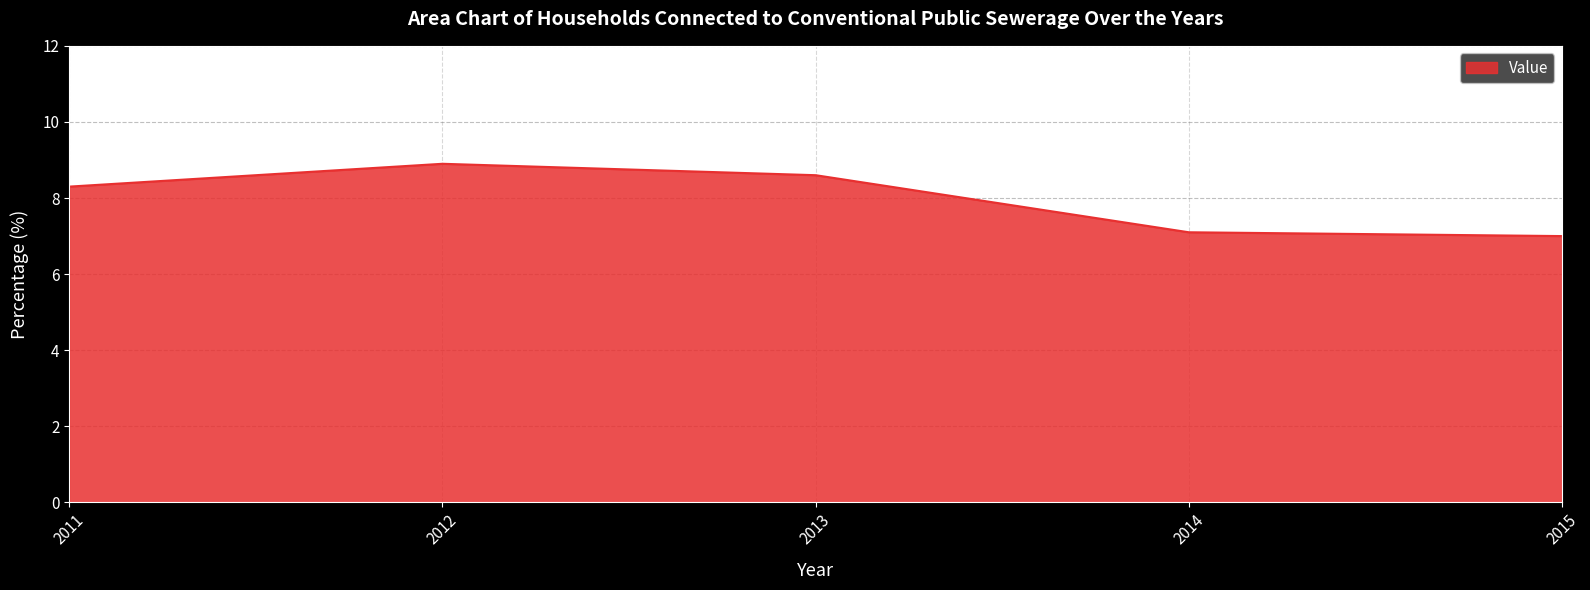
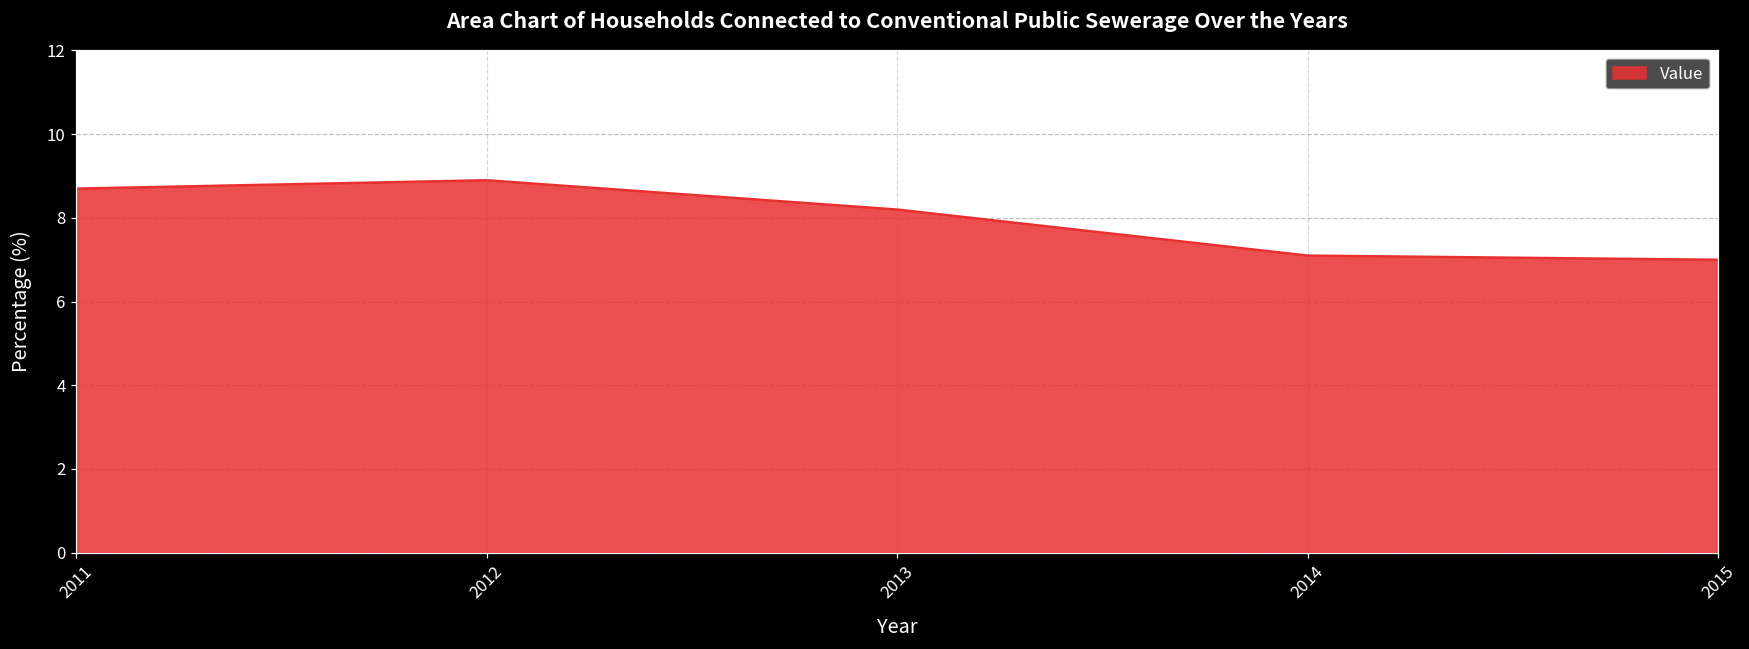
2011: 8.3 -> 8.7
2013: 8.6 -> 8.2
